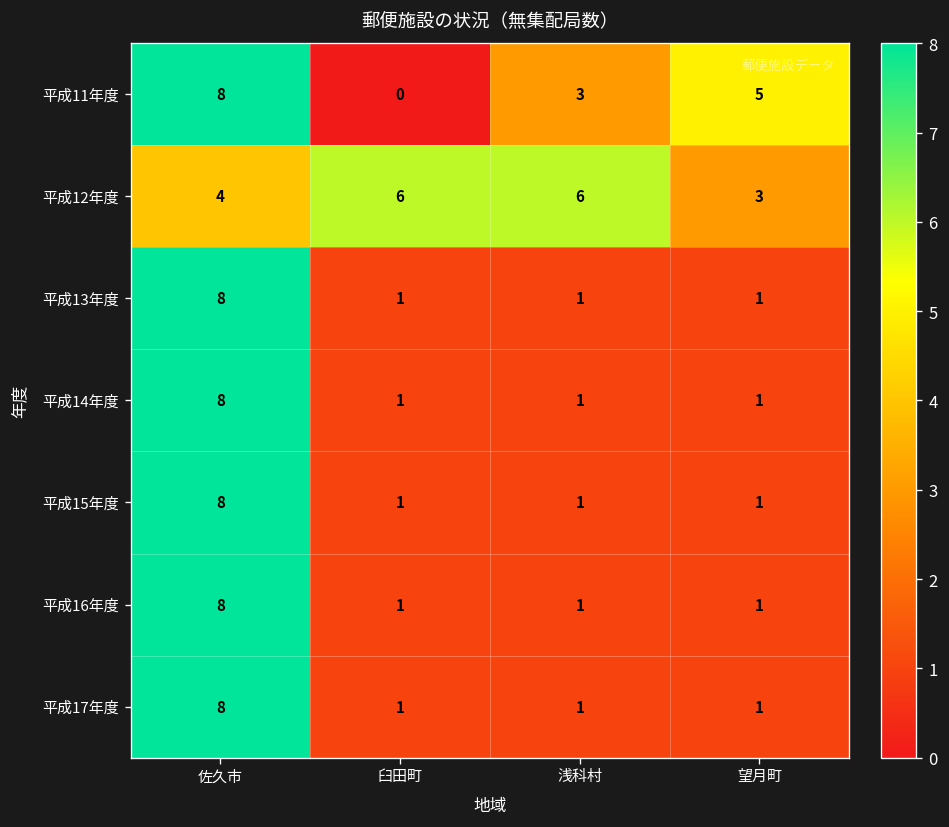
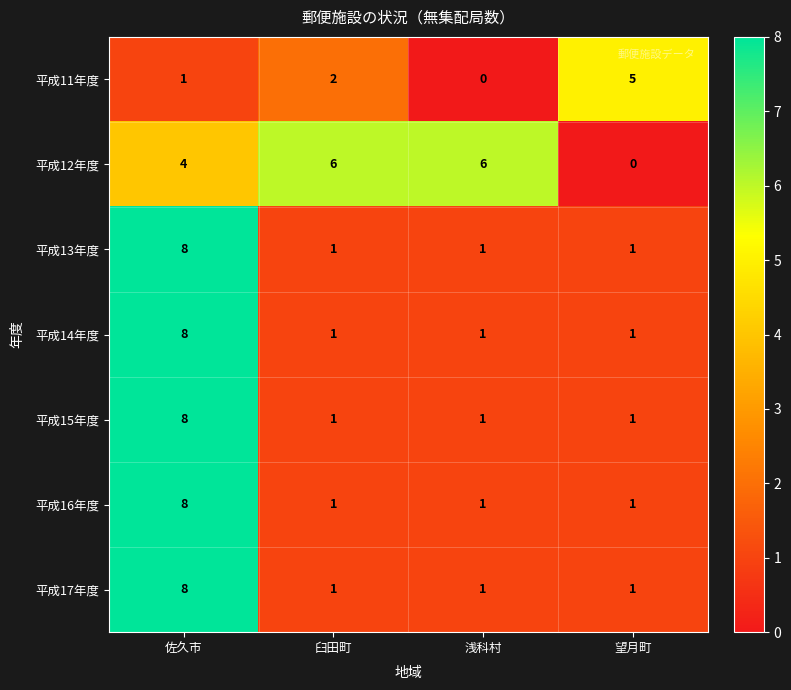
平成11年度, 佐久市: 8 -> 1
平成11年度, 臼田町: 0 -> 2
平成11年度, 浅科村: 3 -> 0
平成12年度, 望月町: 3 -> 0
